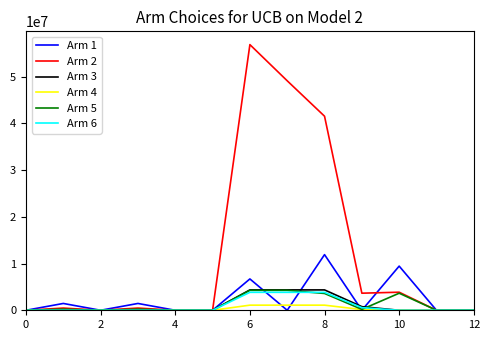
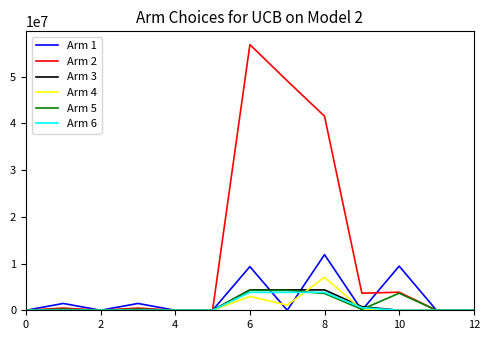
Arm 1, 6: 7000000 -> 9000000
Arm 4, 6: 1000000 -> 3000000
Arm 4, 8: 1000000 -> 7000000
